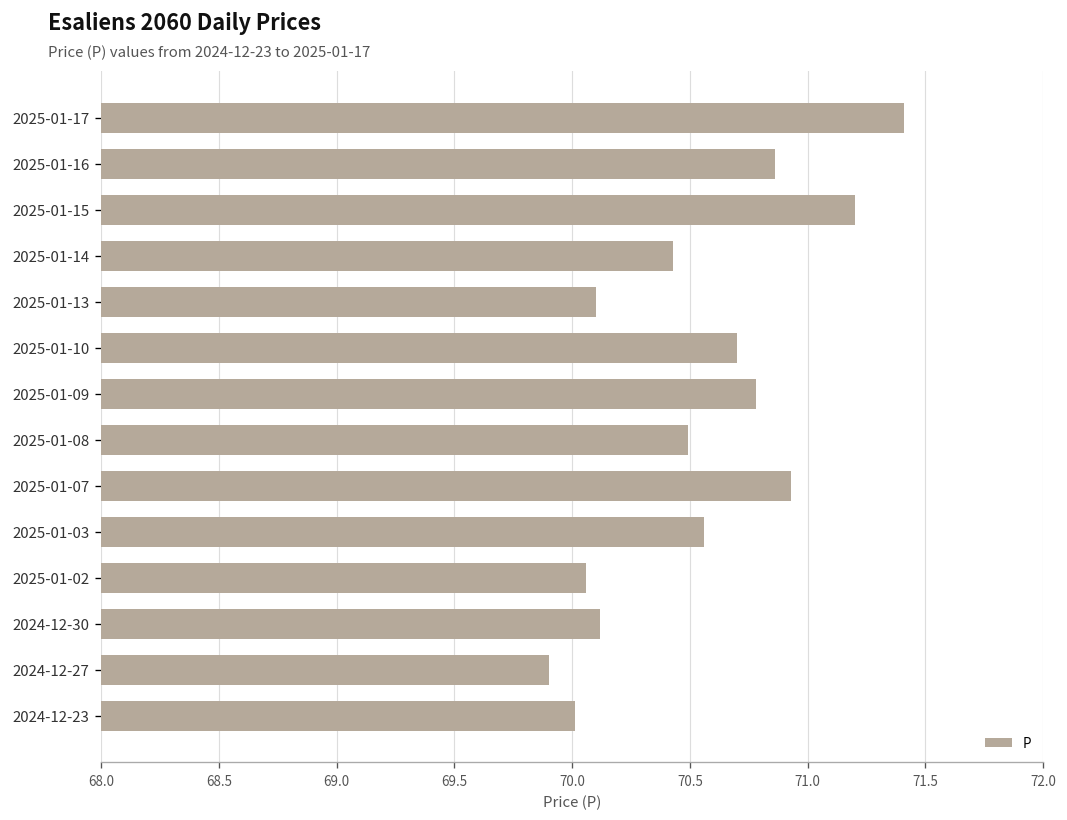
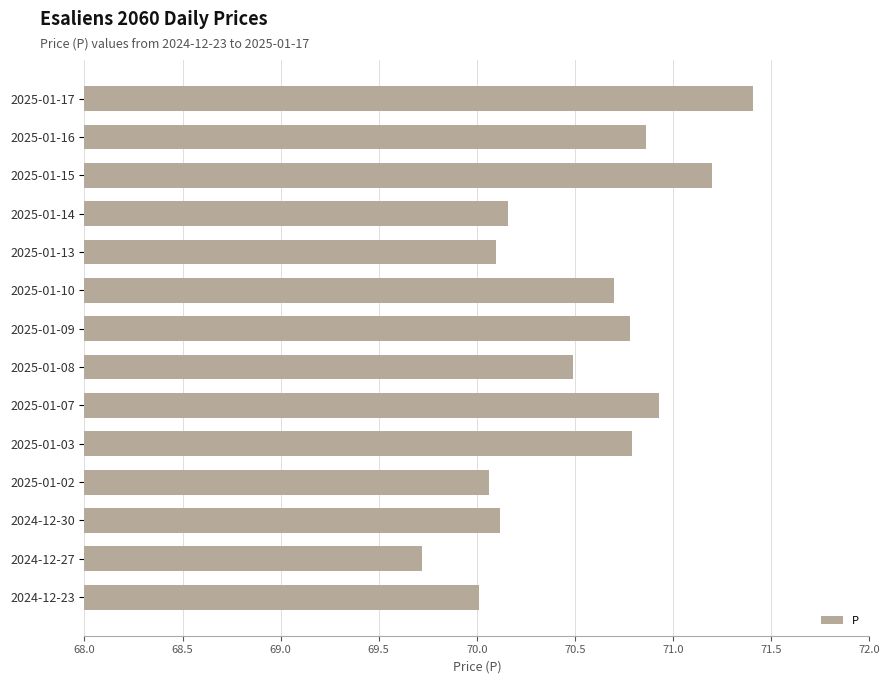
2025-01-14: 70.43 -> 70.16
2025-01-03: 70.56 -> 70.79
2024-12-27: 69.90 -> 69.72
